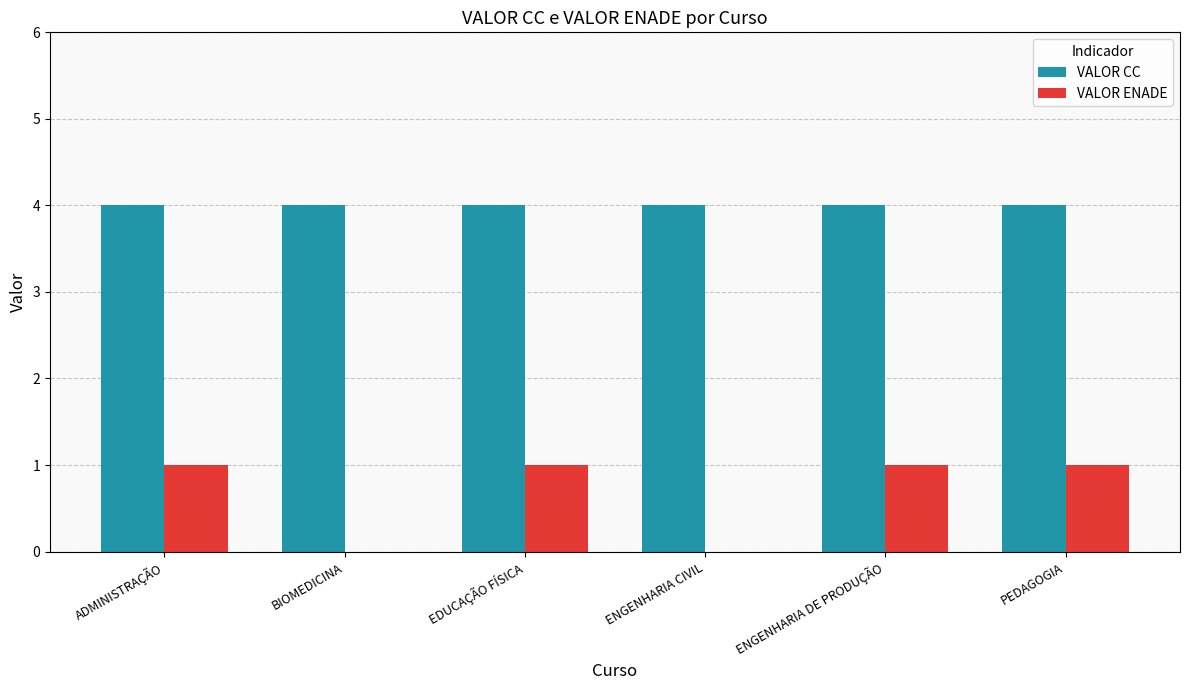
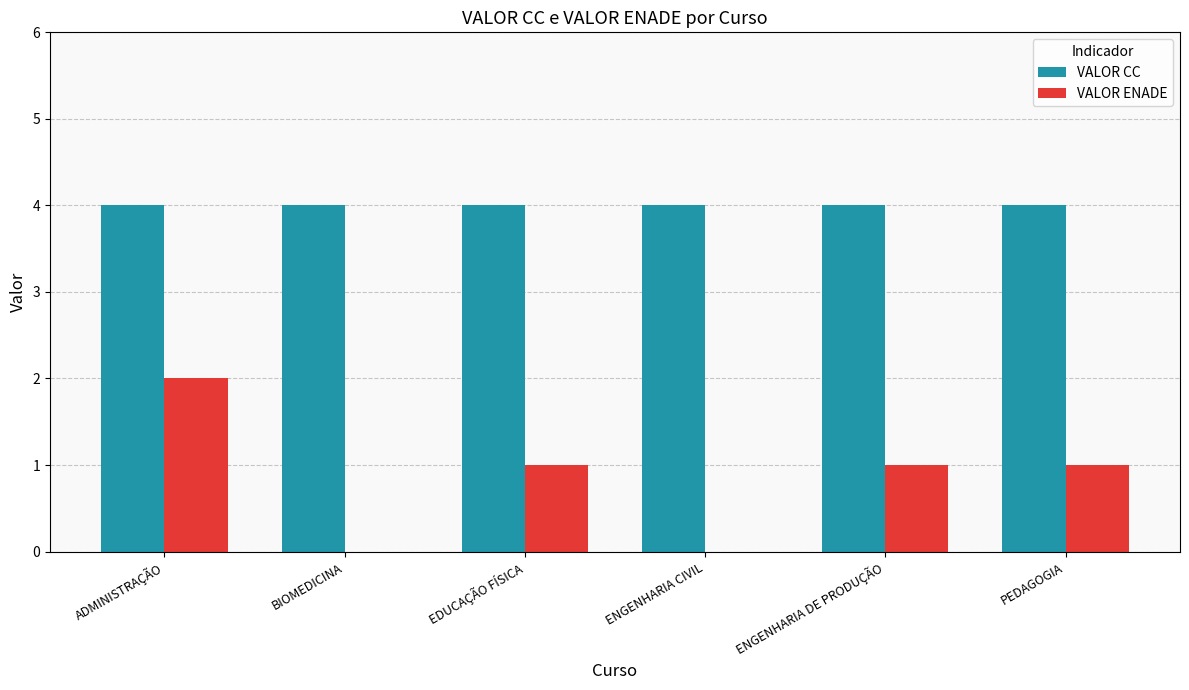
VALOR ENADE, ADMINISTRAÇÃO: 1 -> 2
